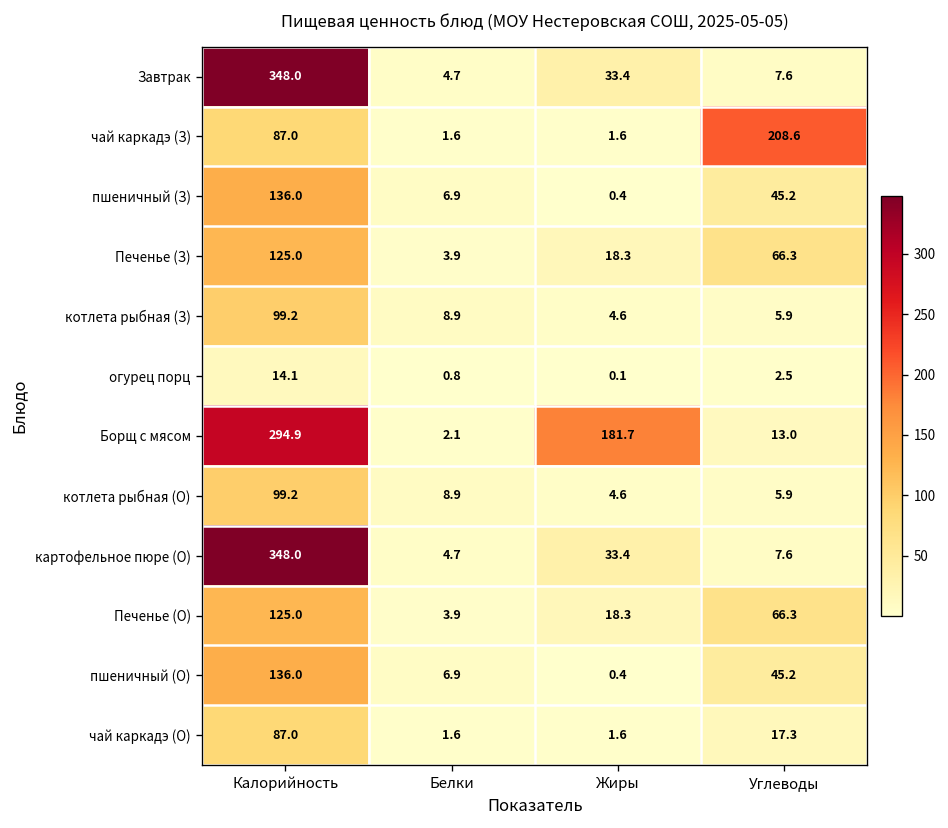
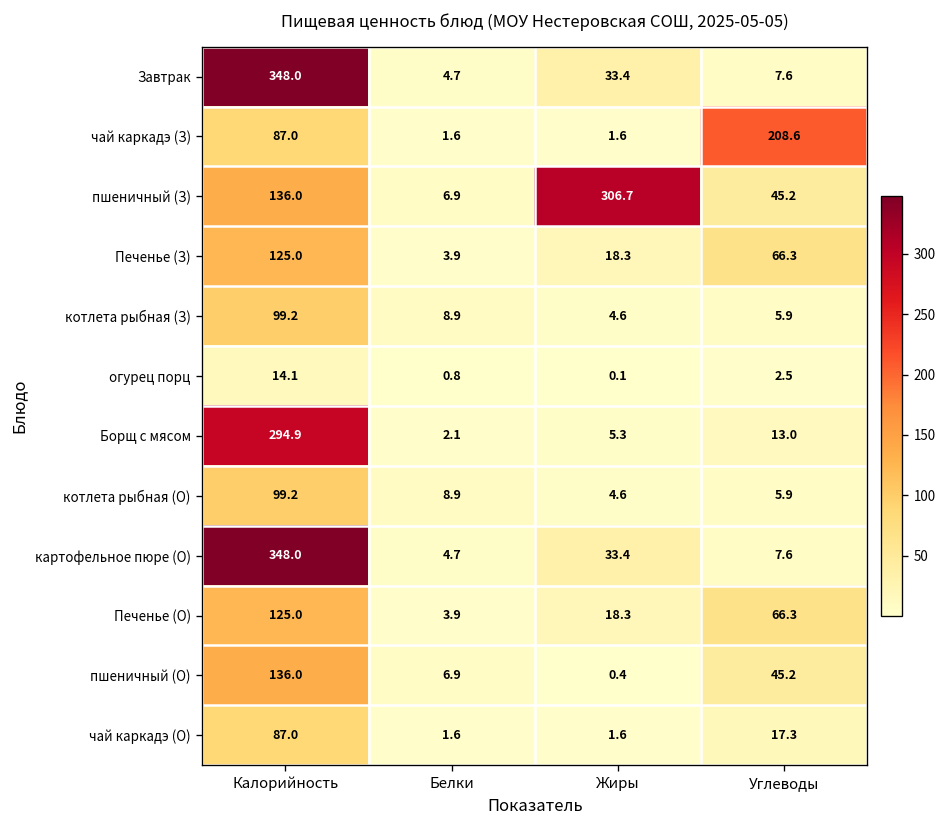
пшеничный (З), Жиры: 0.4 -> 306.7
Борщ с мясом, Жиры: 181.7 -> 5.3
